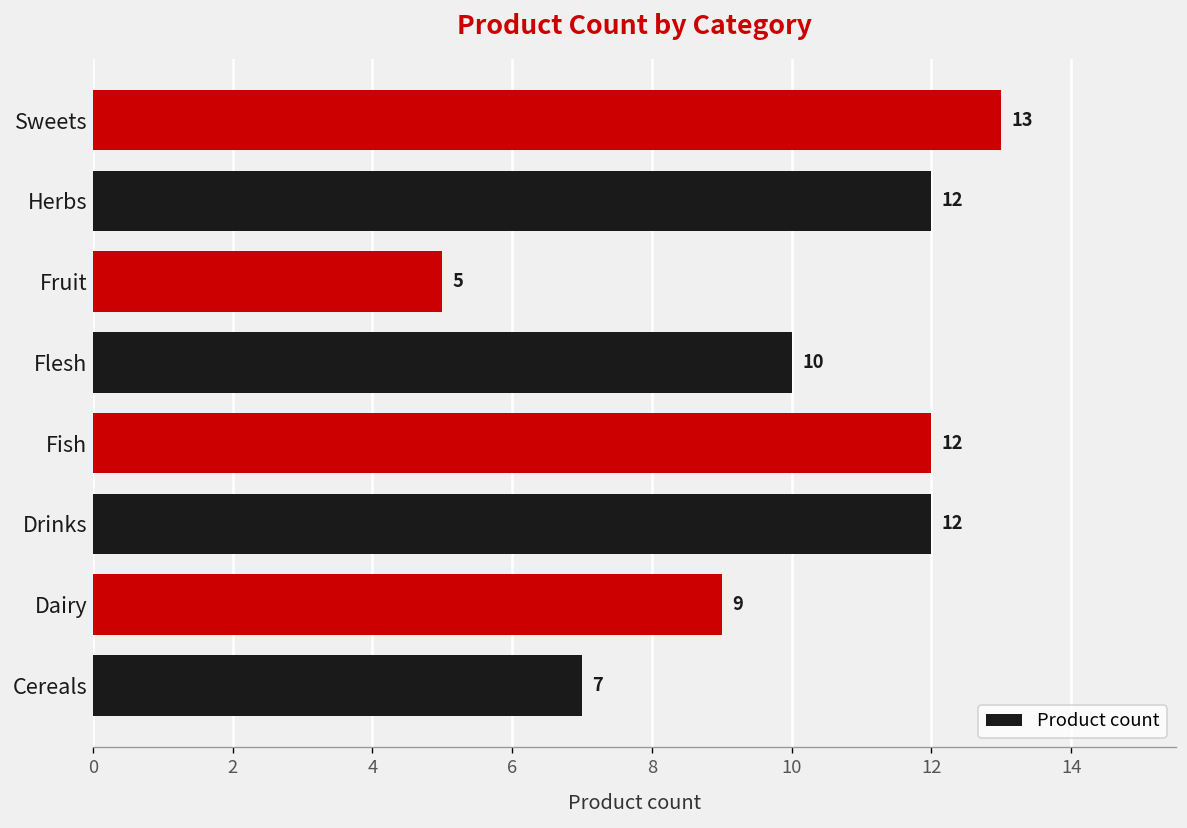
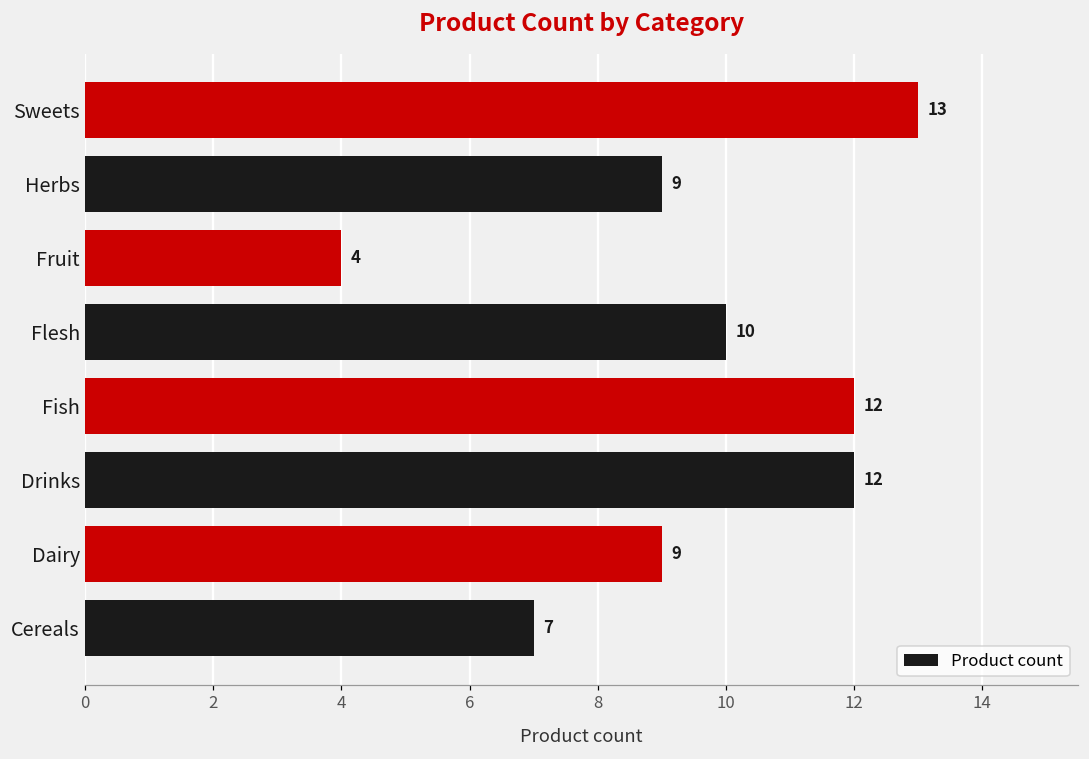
Herbs: 12 -> 9
Fruit: 5 -> 4
